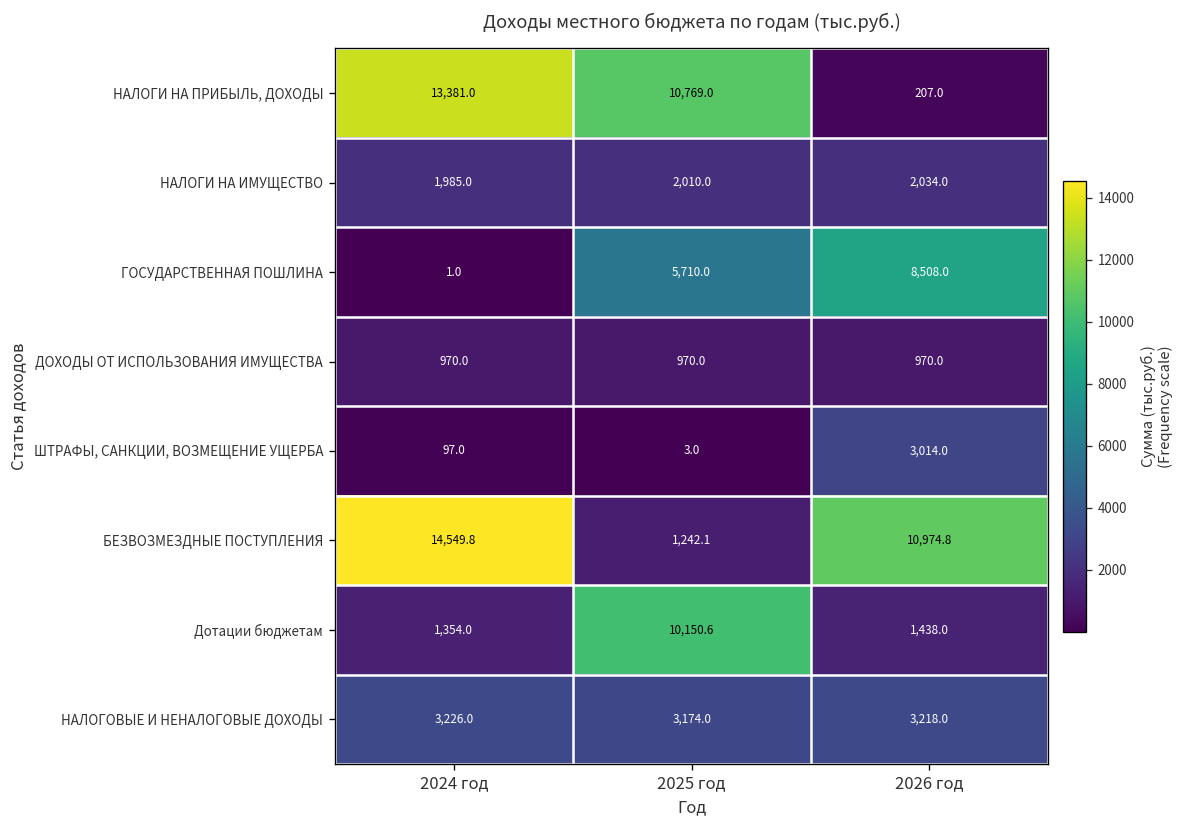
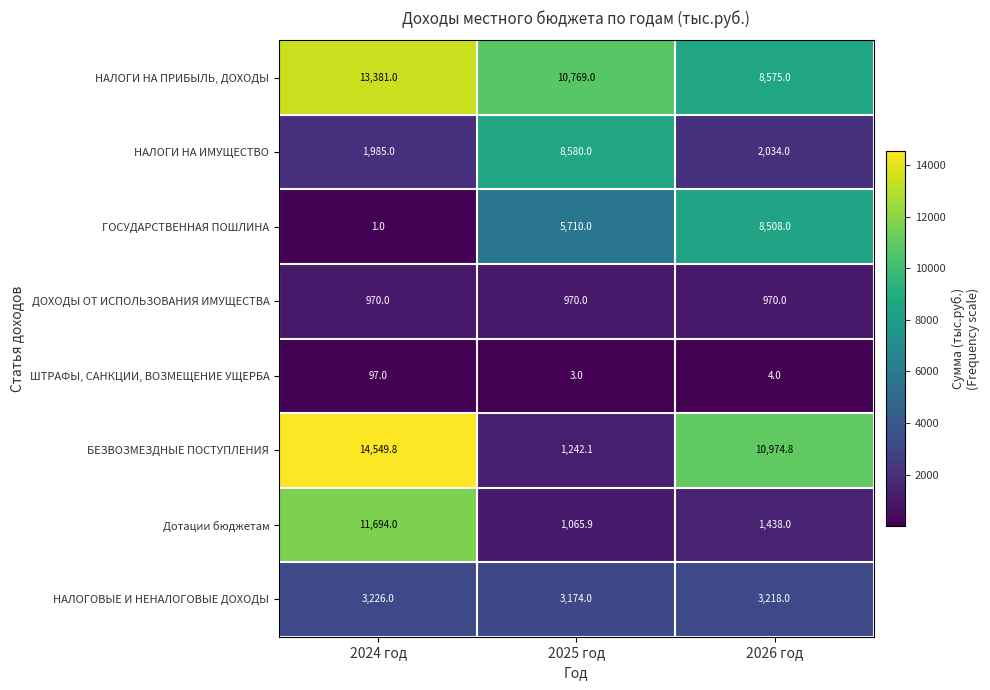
НАЛОГИ НА ПРИБЫЛЬ, ДОХОДЫ, 2026 год: 207.0 -> 8,575.0
НАЛОГИ НА ИМУЩЕСТВО, 2025 год: 2,010.0 -> 8,580.0
ШТРАФЫ, САНКЦИИ, ВОЗМЕЩЕНИЕ УЩЕРБА, 2026 год: 3,014.0 -> 4.0
Дотации бюджетам, 2024 год: 1,354.0 -> 11,694.0
Дотации бюджетам, 2025 год: 10,150.6 -> 1,065.9
